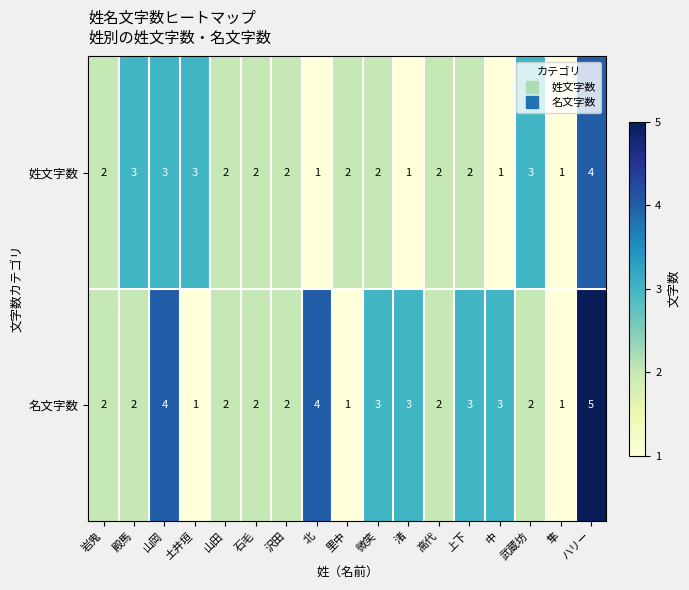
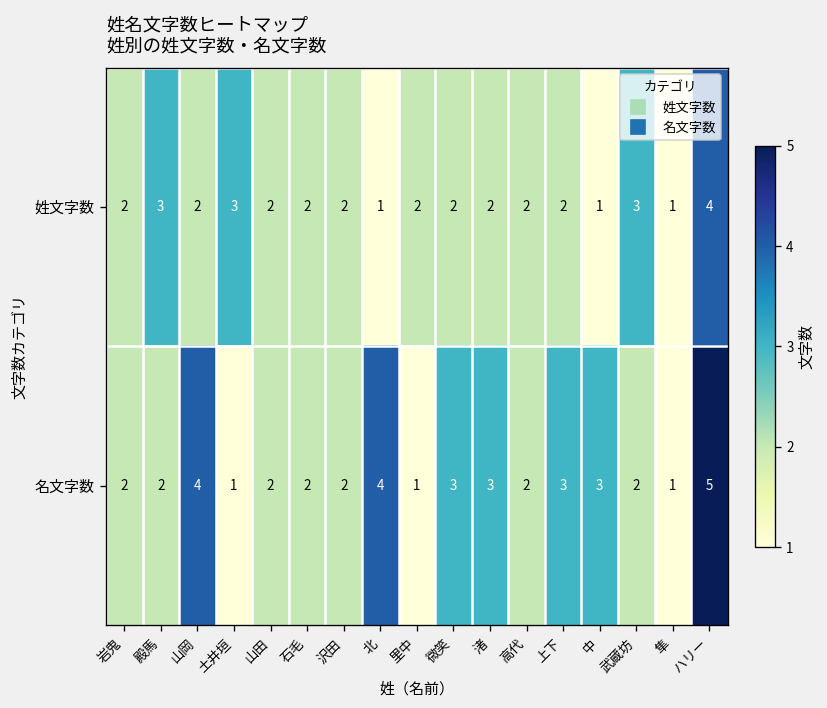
姓文字数, 山岡: 3 -> 2
姓文字数, 渚: 1 -> 2
